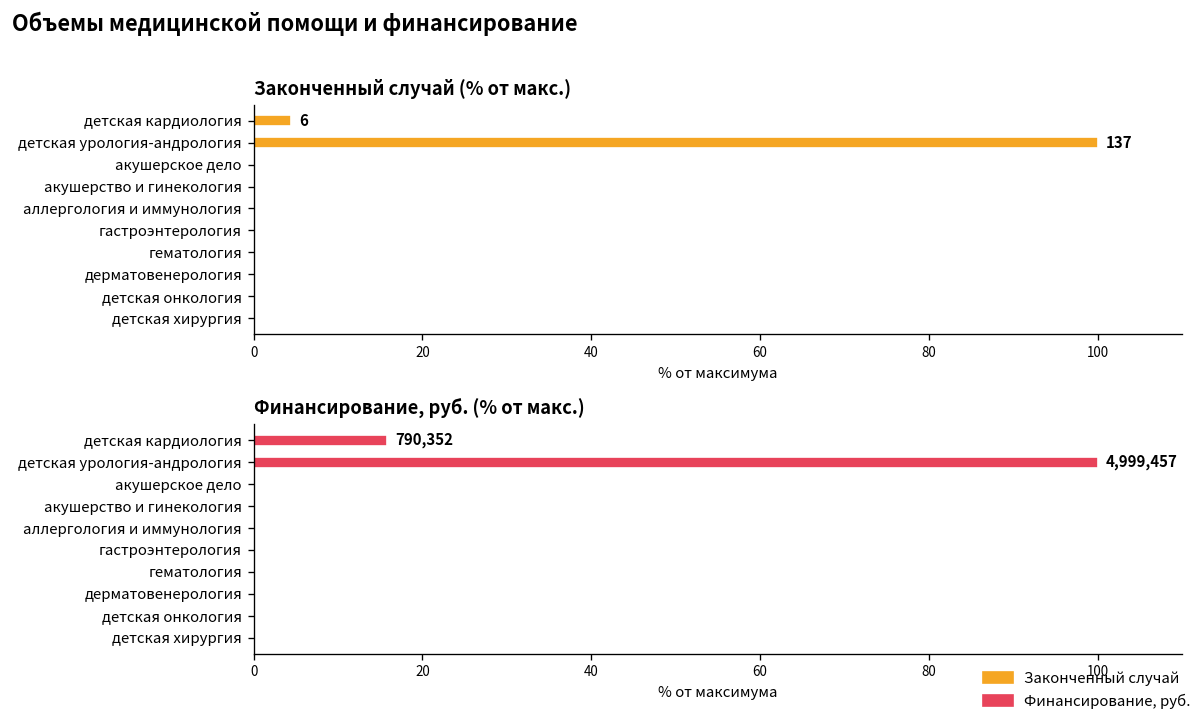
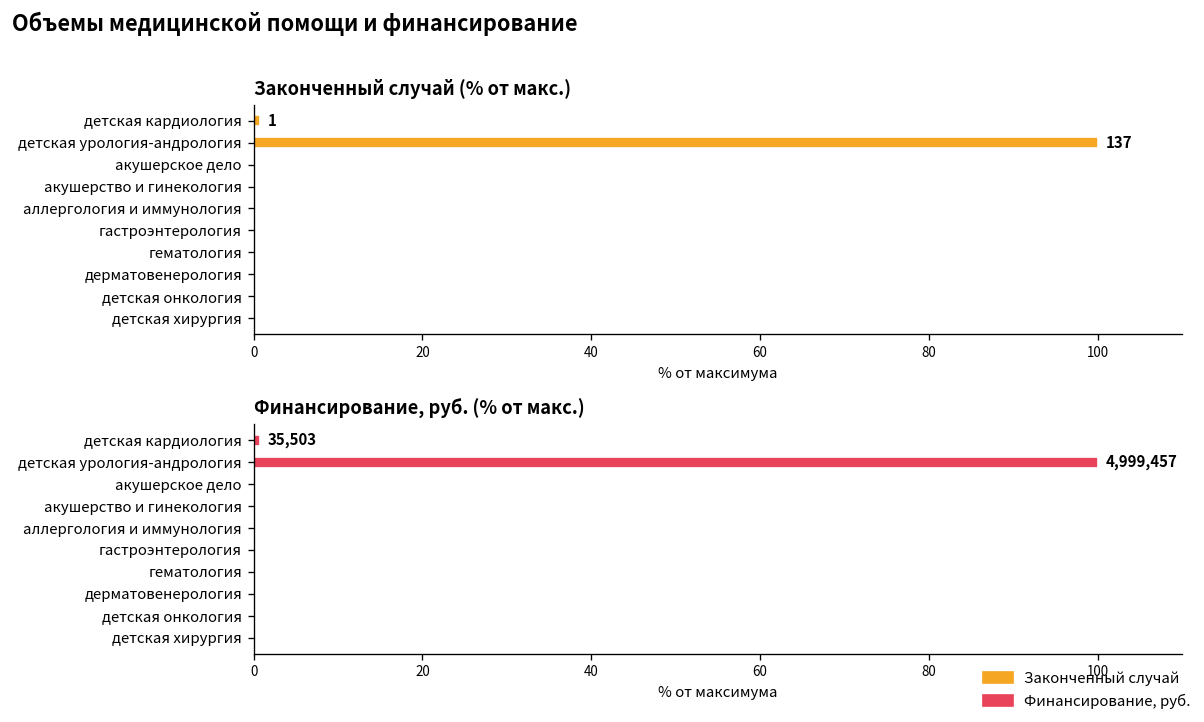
Законченный случай (% от макс.), детская кардиология: 6 -> 1
Финансирование, руб. (% от макс.), детская кардиология: 790,352 -> 35,503
